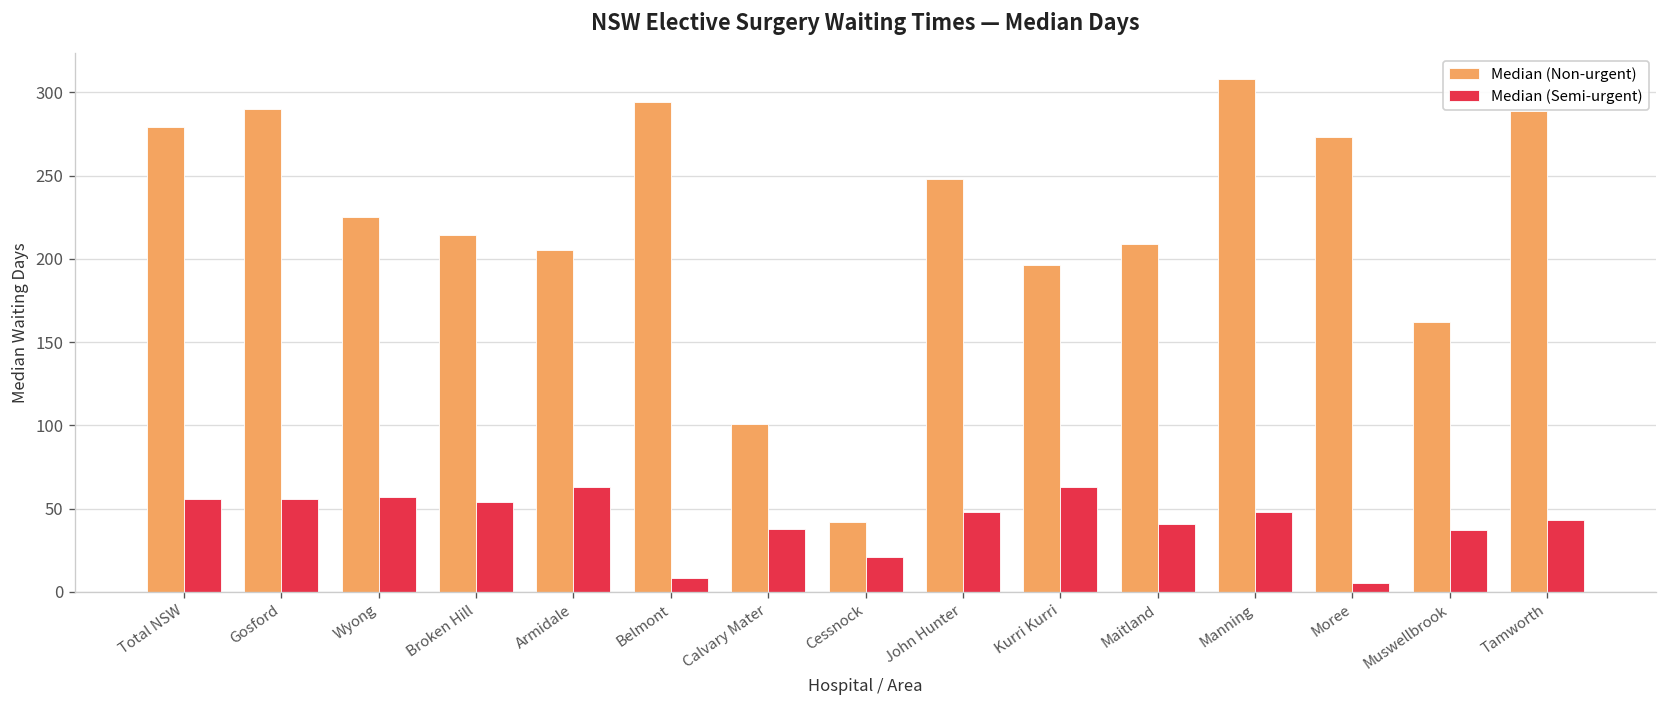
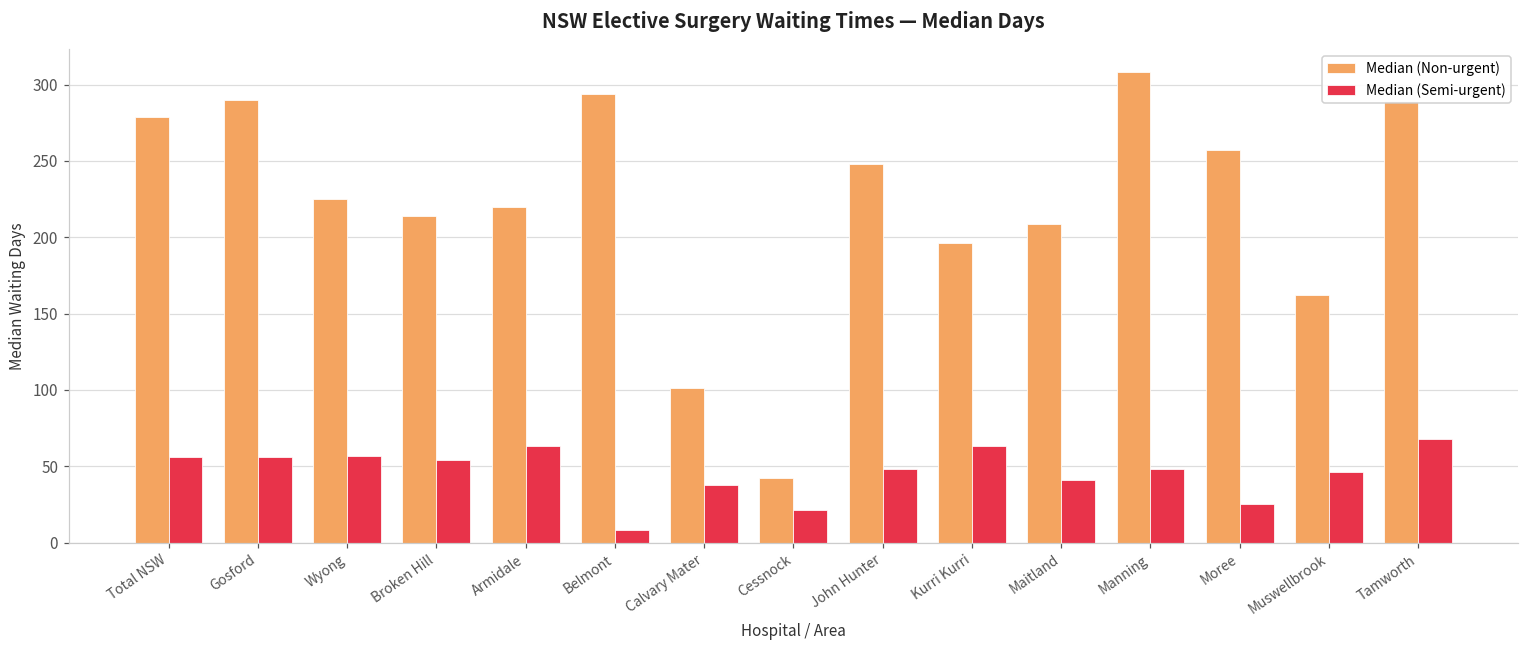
Median (Non-urgent), Armidale: 205 -> 220
Median (Non-urgent), Moree: 273 -> 257
Median (Semi-urgent), Moree: 5 -> 25
Median (Semi-urgent), Muswellbrook: 37 -> 46
Median (Semi-urgent), Tamworth: 43 -> 68
